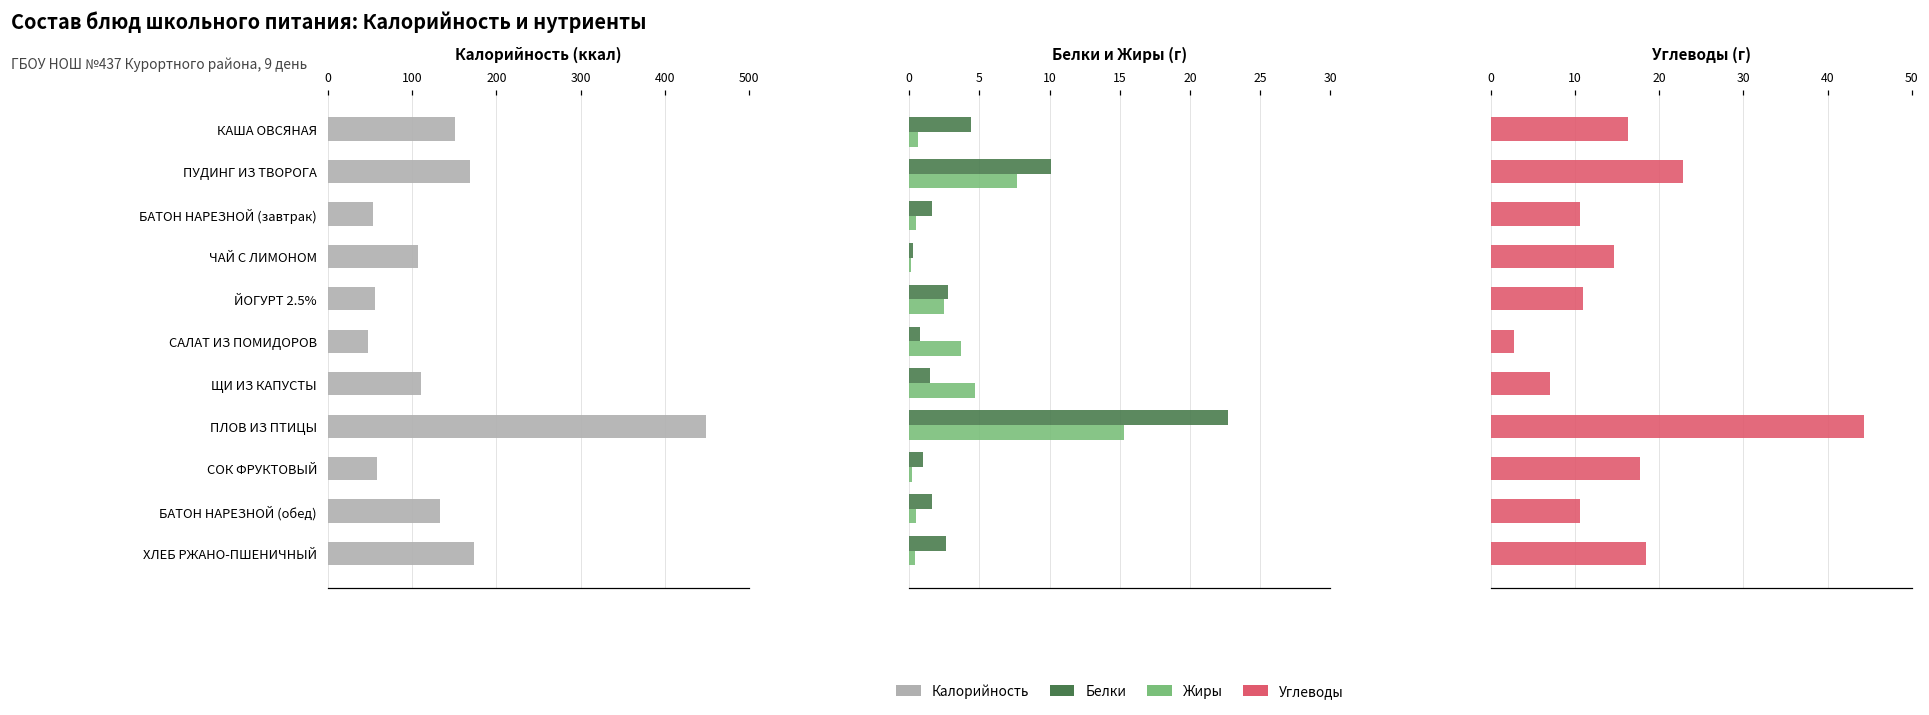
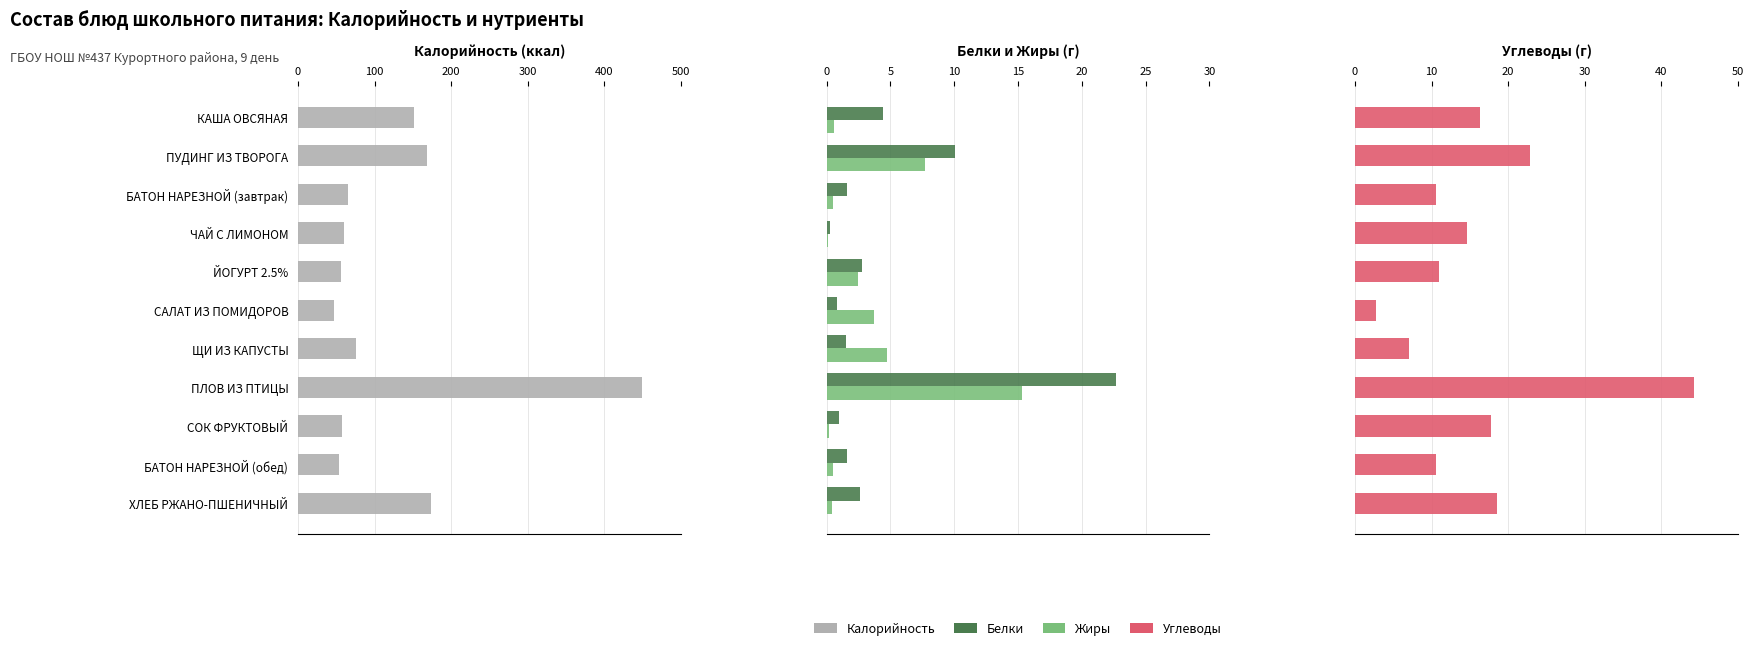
Калорийность (ккал), БАТОН НАРЕЗНОЙ (завтрак): 50 -> 70
Калорийность (ккал), ЧАЙ С ЛИМОНОМ: 110 -> 60
Калорийность (ккал), ЩИ ИЗ КАПУСТЫ: 110 -> 80
Калорийность (ккал), БАТОН НАРЕЗНОЙ (обед): 130 -> 50
